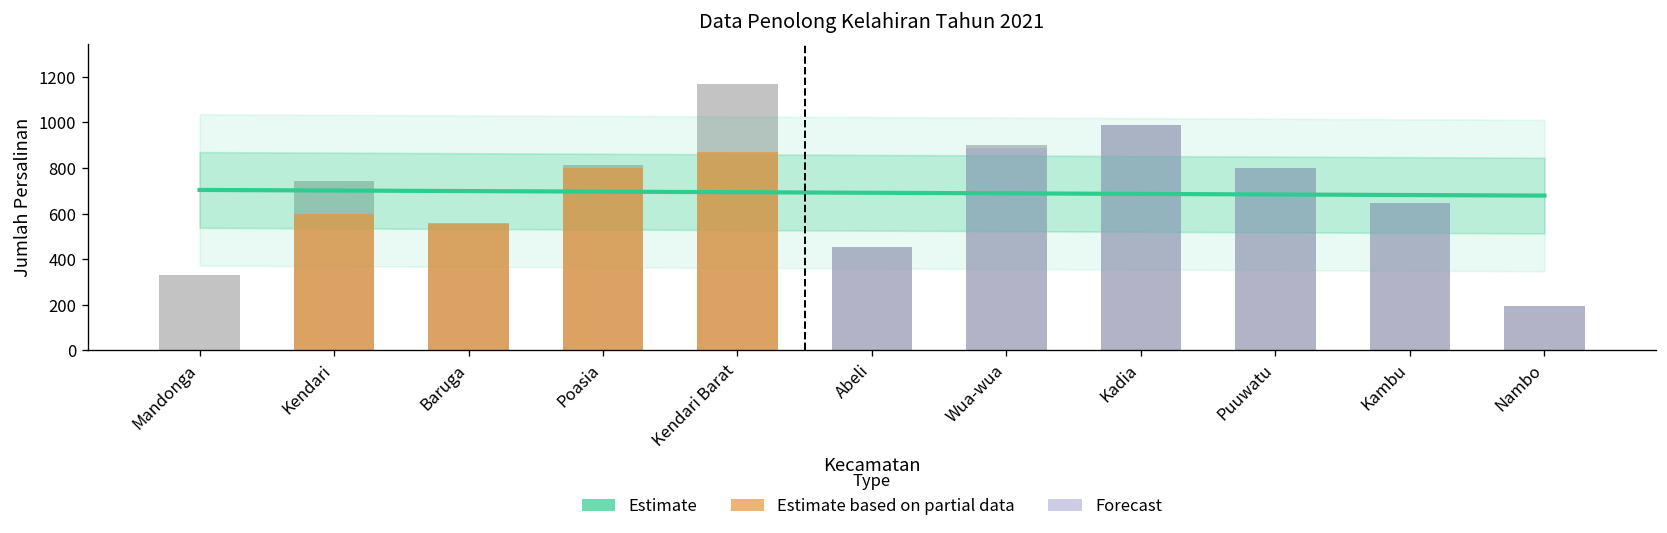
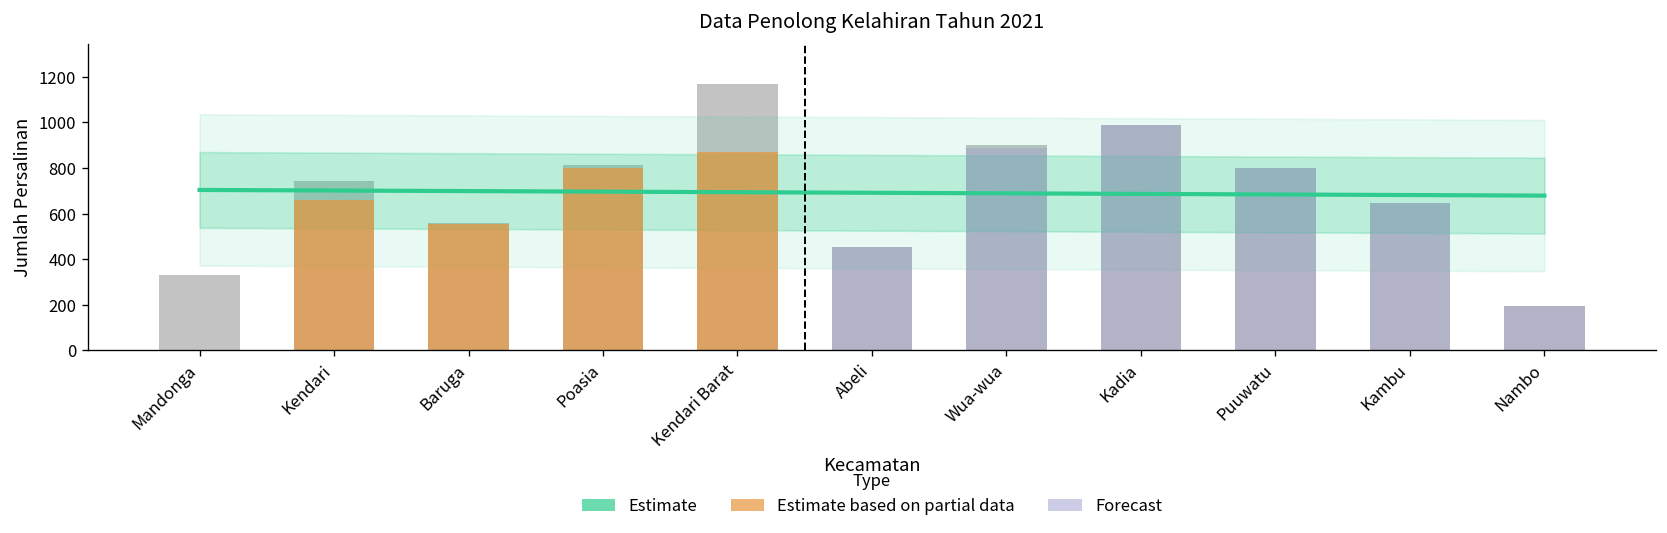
Estimate based on partial data, Kendari: 600 -> 660
